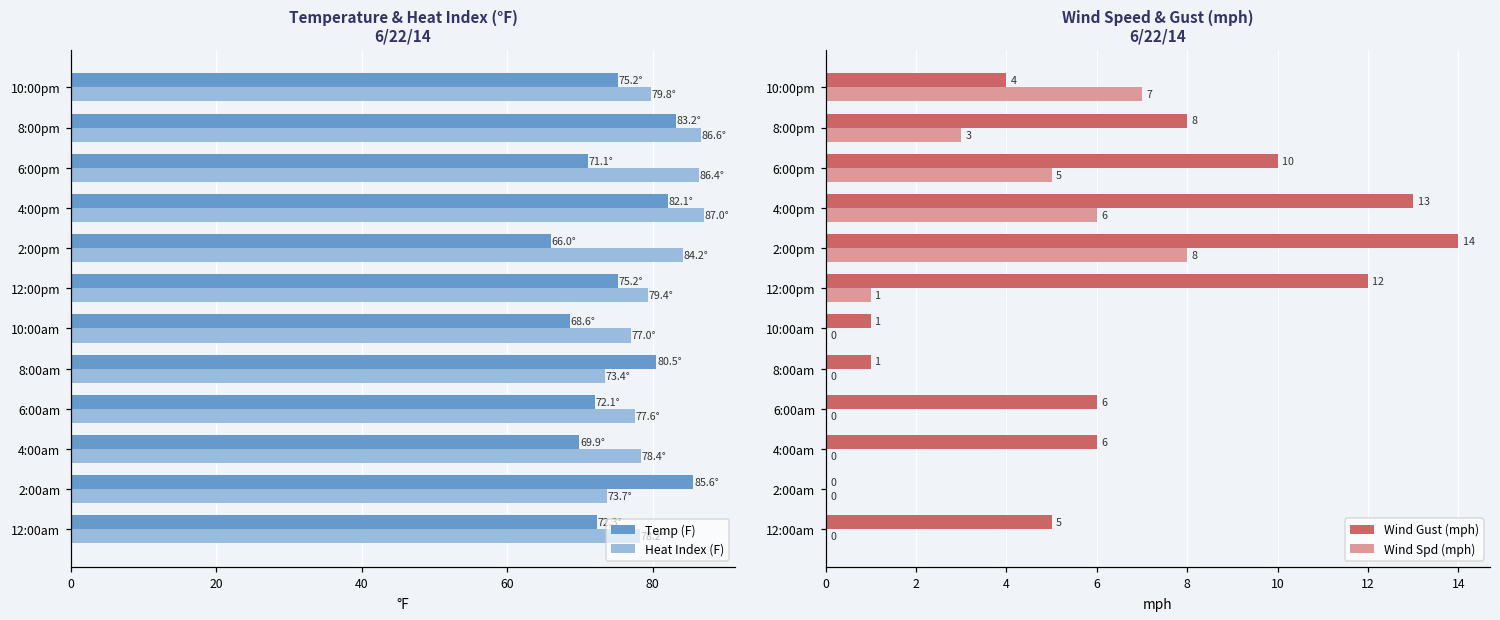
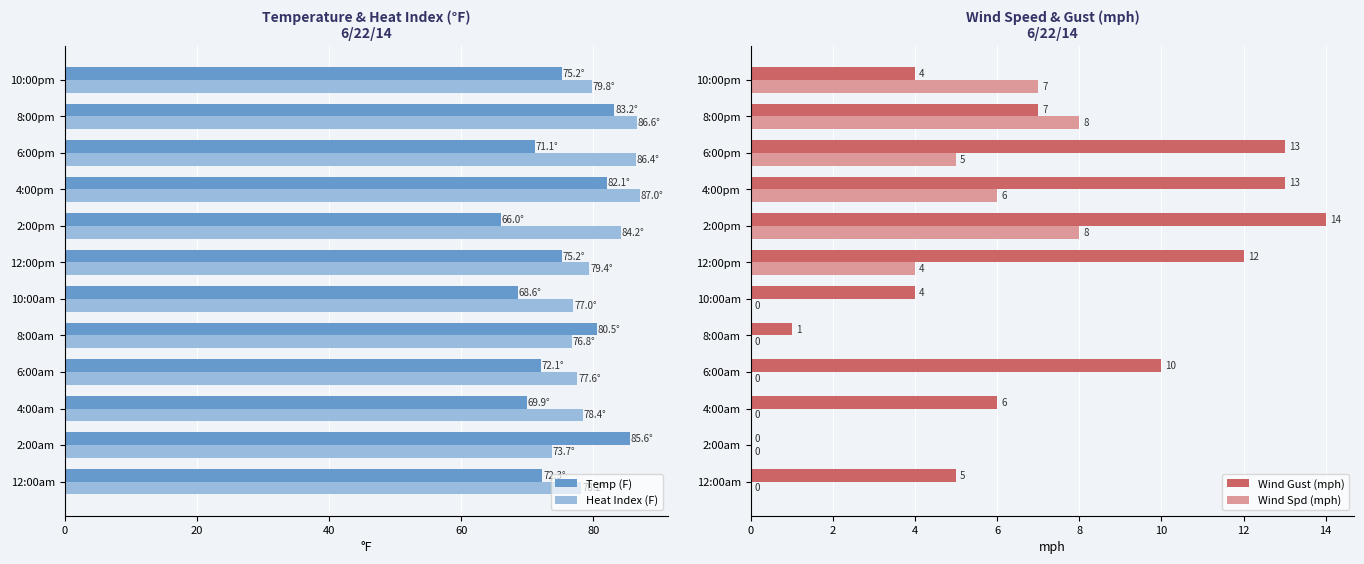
Temperature & Heat Index (°F) 6/22/14, Heat Index (F), 8:00am: 73.4° -> 76.8°
Wind Speed & Gust (mph) 6/22/14, Wind Gust (mph), 8:00pm: 8 -> 7
Wind Speed & Gust (mph) 6/22/14, Wind Spd (mph), 8:00pm: 3 -> 8
Wind Speed & Gust (mph) 6/22/14, Wind Gust (mph), 6:00pm: 10 -> 13
Wind Speed & Gust (mph) 6/22/14, Wind Spd (mph), 12:00pm: 1 -> 4
Wind Speed & Gust (mph) 6/22/14, Wind Gust (mph), 10:00am: 1 -> 4
Wind Speed & Gust (mph) 6/22/14, Wind Gust (mph), 6:00am: 6 -> 10
